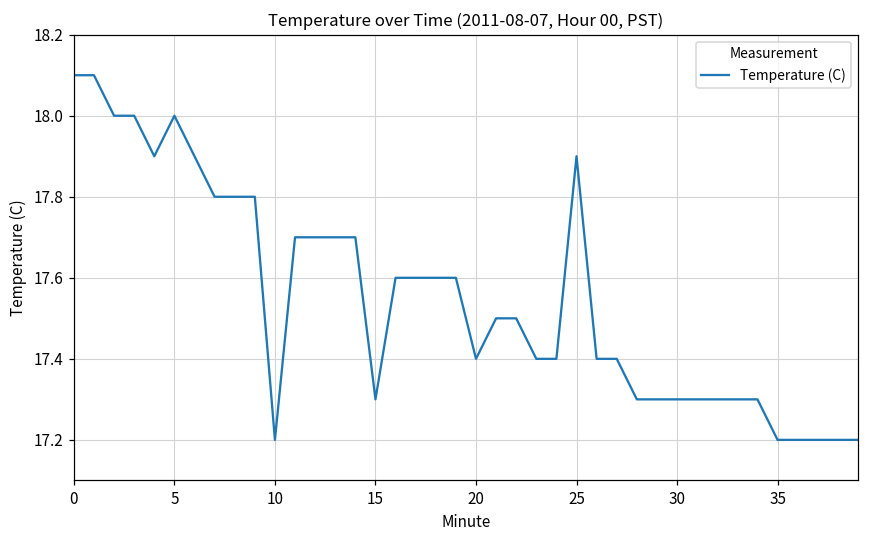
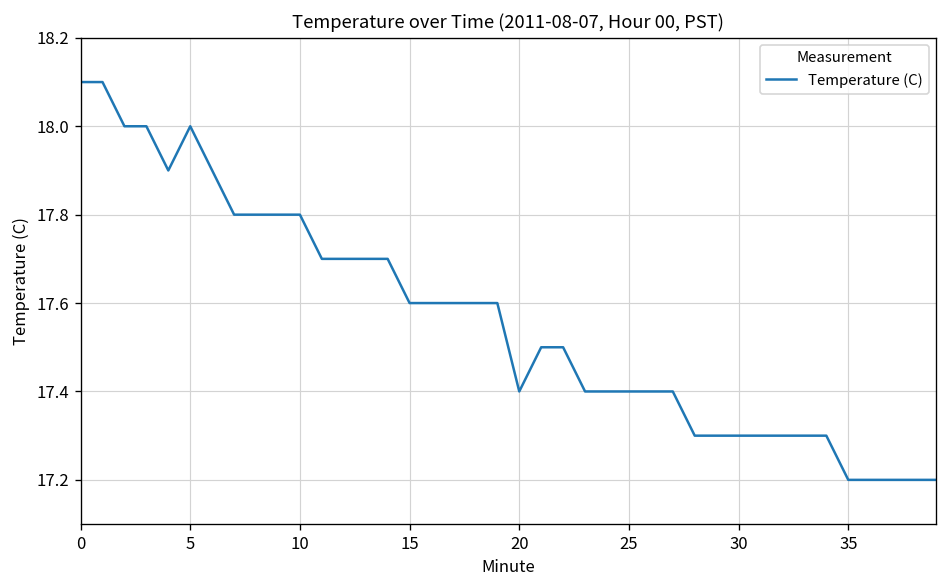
10: 17.2 -> 17.8
15: 17.3 -> 17.6
25: 17.9 -> 17.4
